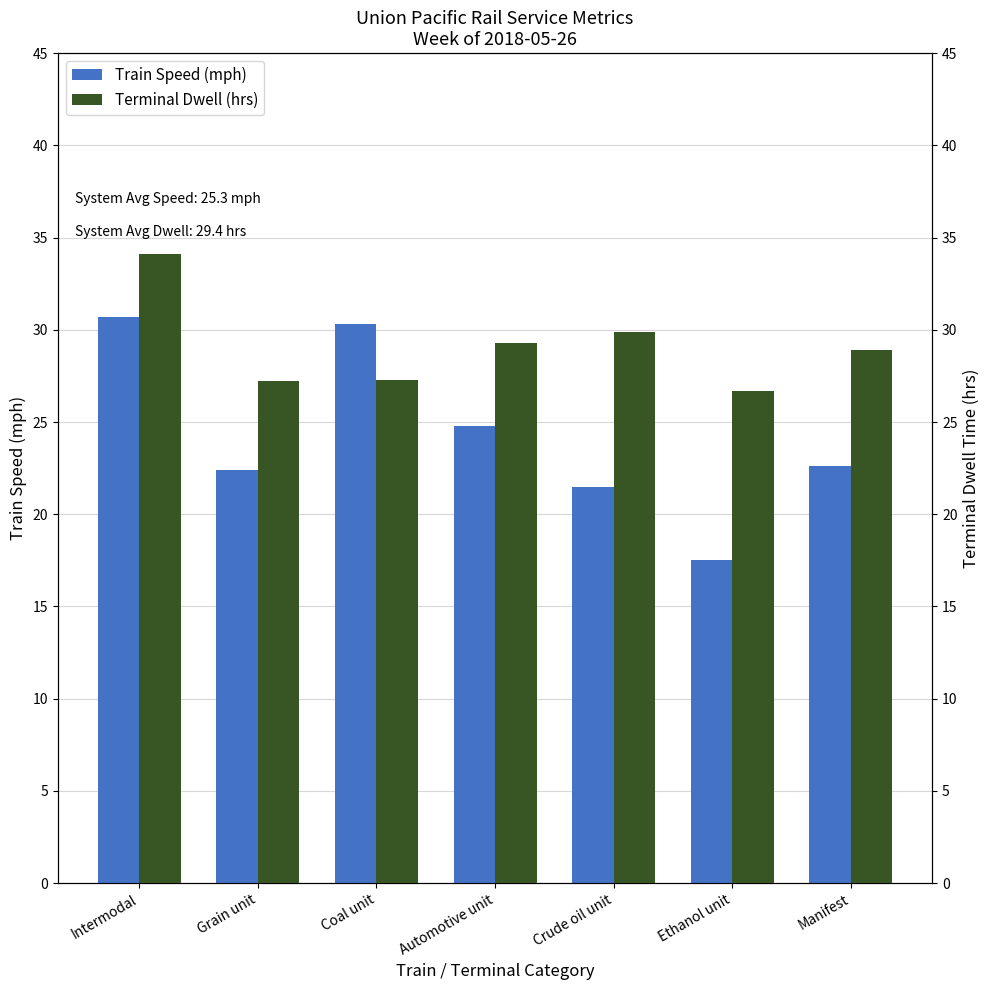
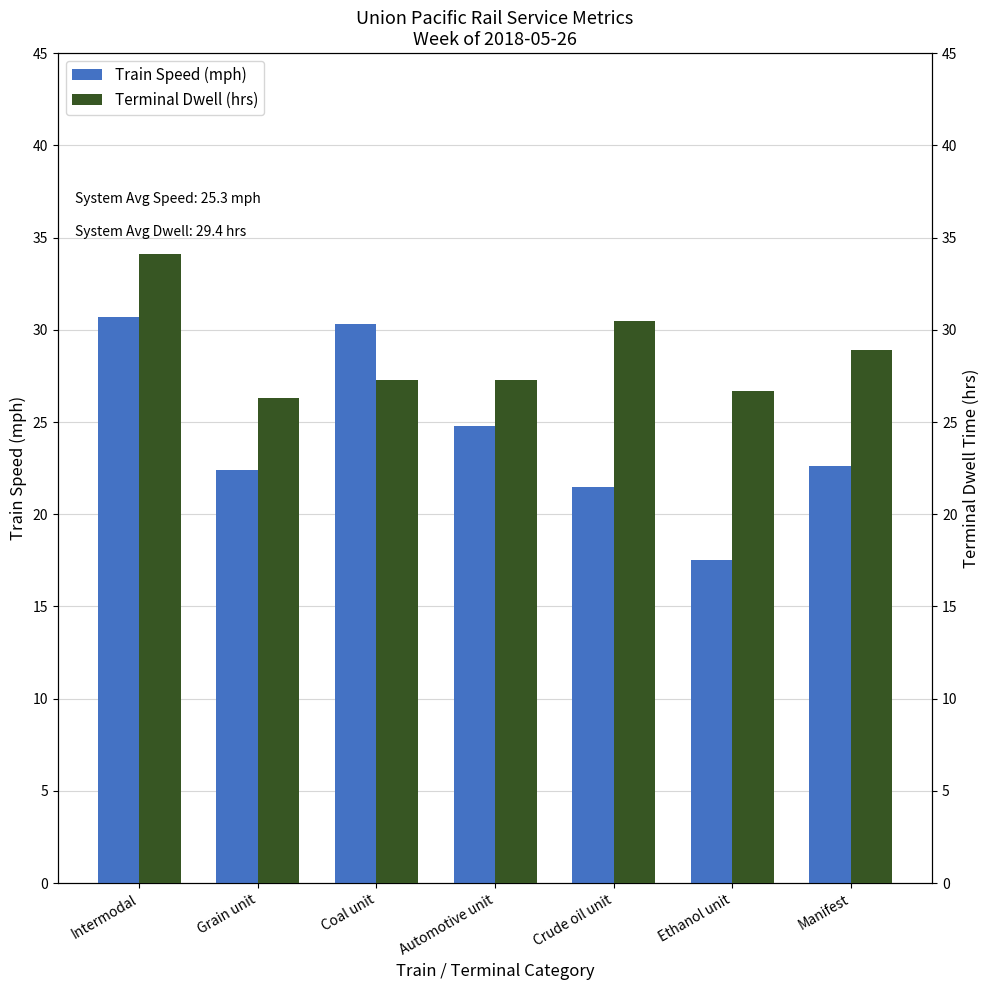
Terminal Dwell (hrs), Grain unit: 27.2 -> 26.3
Terminal Dwell (hrs), Automotive unit: 29.3 -> 27.3
Terminal Dwell (hrs), Crude oil unit: 29.9 -> 30.5
